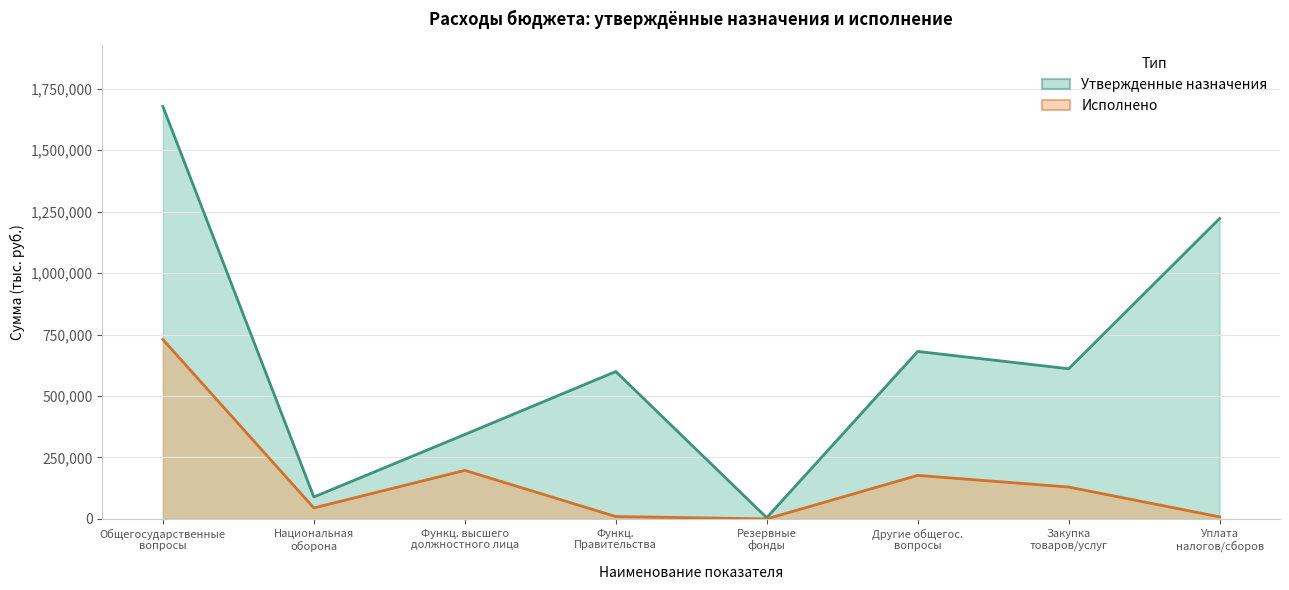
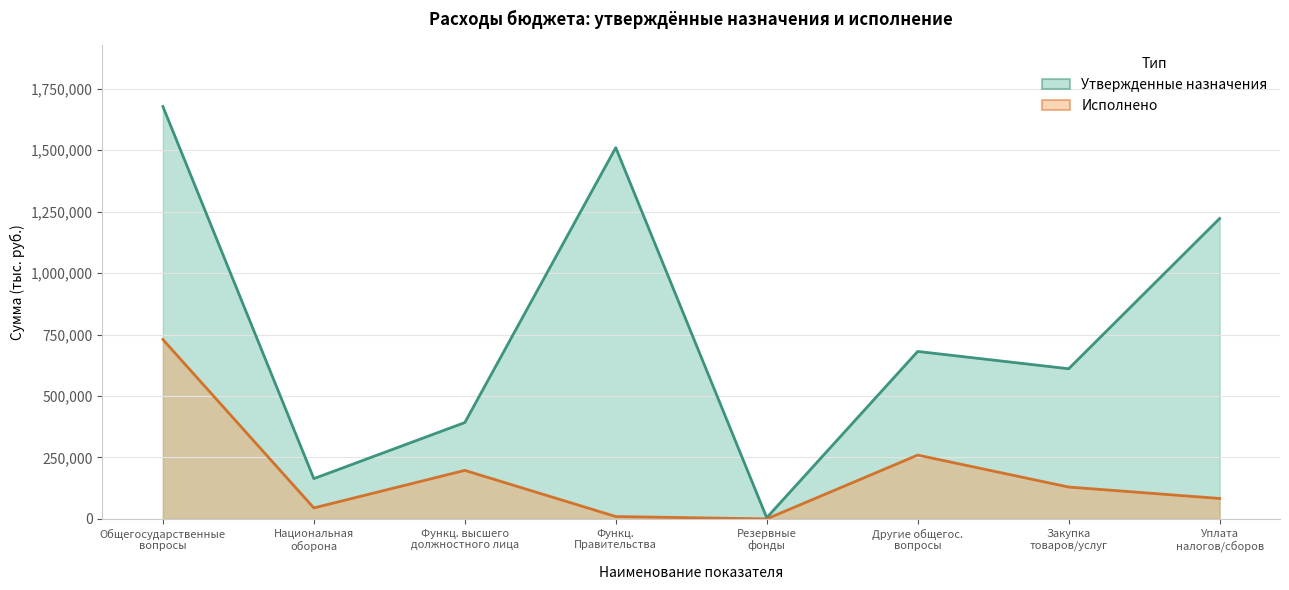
Утвержденные назначения, Национальная оборона: 90,000 -> 160,000
Утвержденные назначения, Функц. высшего должностного лица: 340,000 -> 390,000
Утвержденные назначения, Функц. Правительства: 600,000 -> 1,510,000
Исполнено, Другие общегос. вопросы: 180,000 -> 260,000
Исполнено, Уплата налогов/сборов: 10,000 -> 80,000
